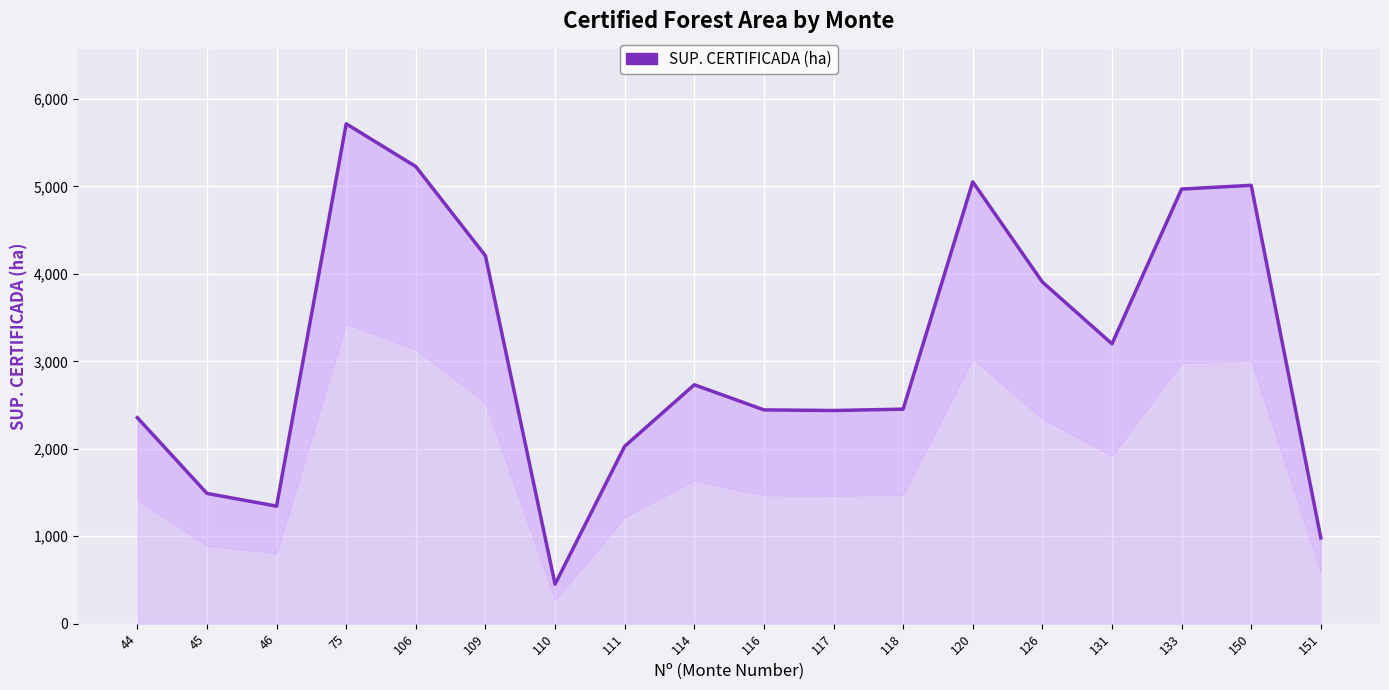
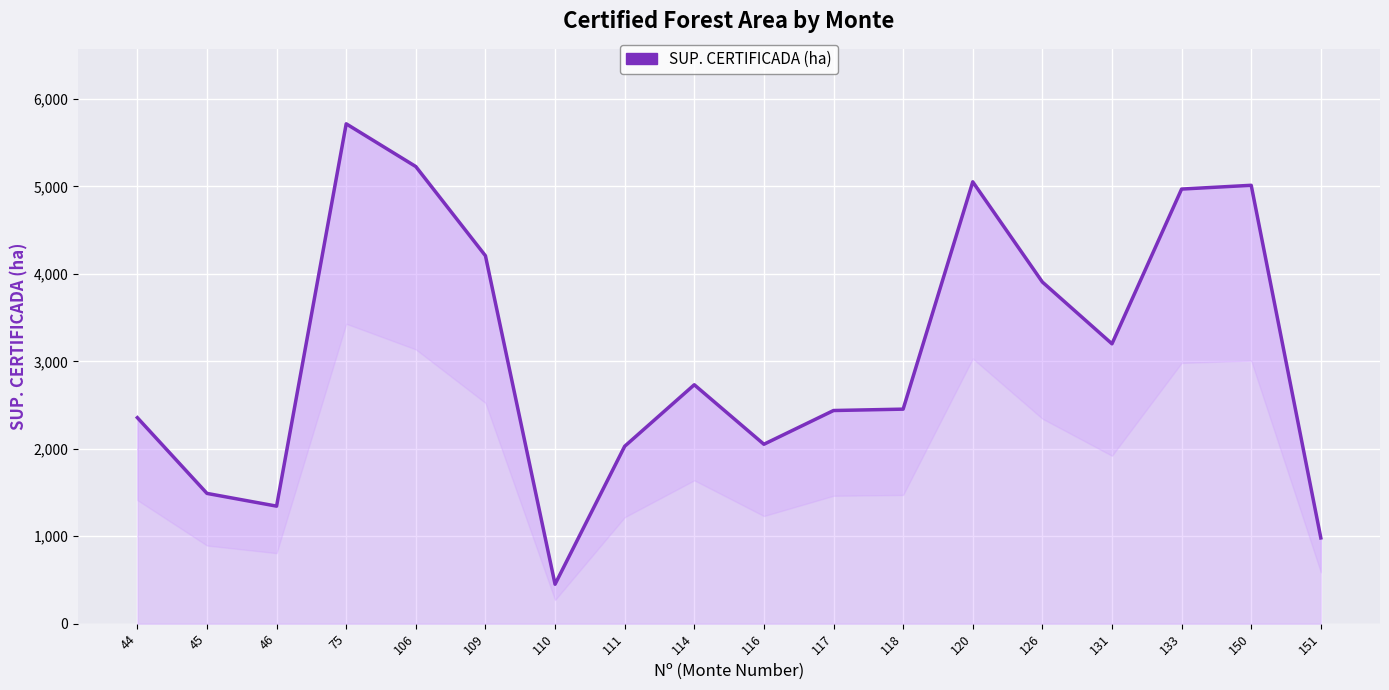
116: 2,400 -> 2,100
